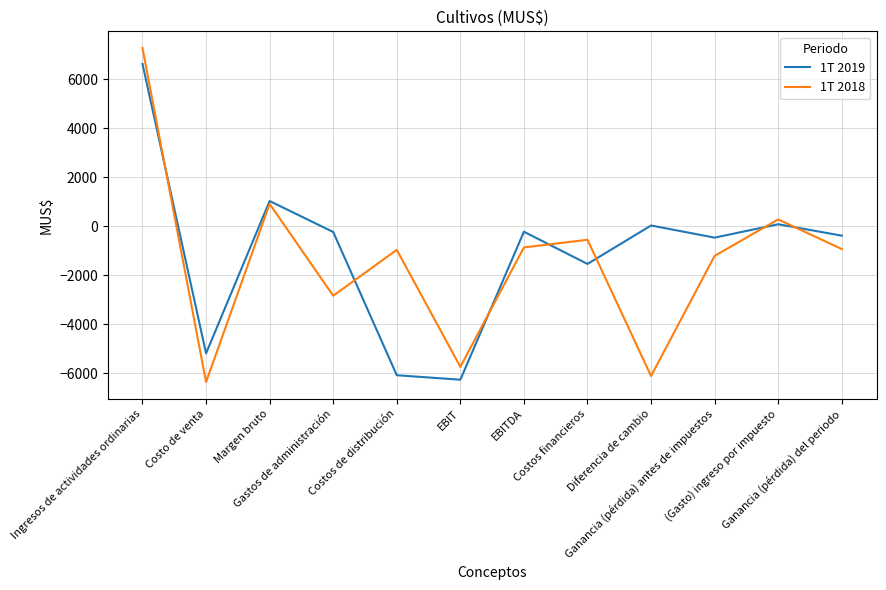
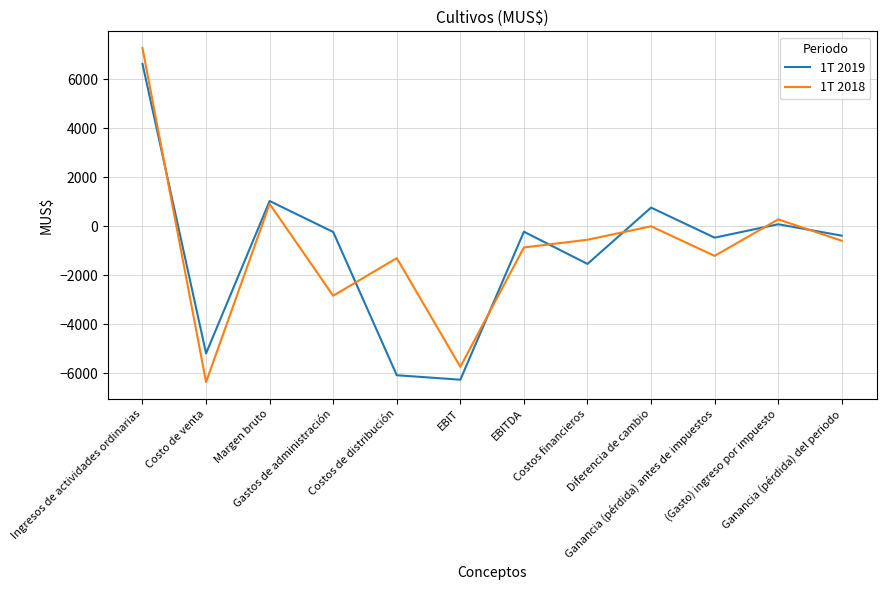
1T 2018, Costos de distribución: -1000 -> -1300
1T 2019, Diferencia de cambio: 0 -> 800
1T 2018, Diferencia de cambio: -6100 -> 0
1T 2018, Ganancia (pérdida) del periodo: -900 -> -600
